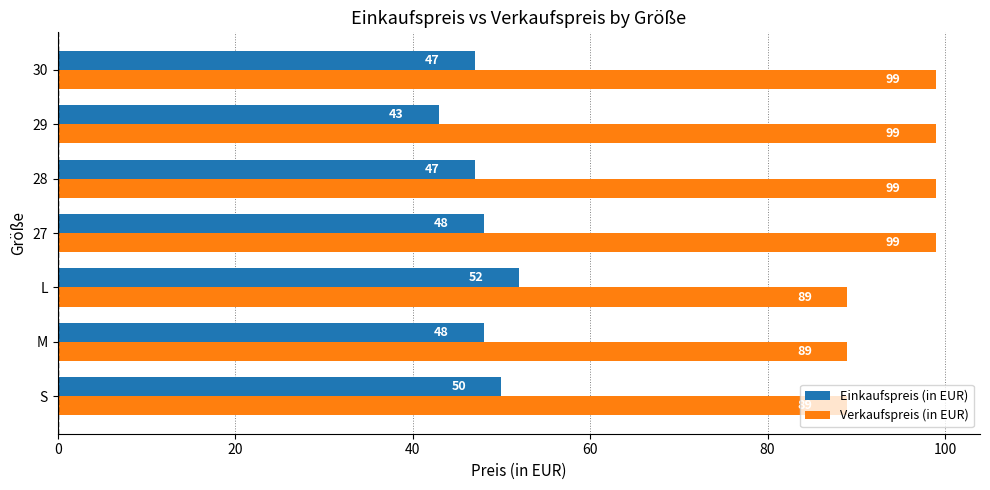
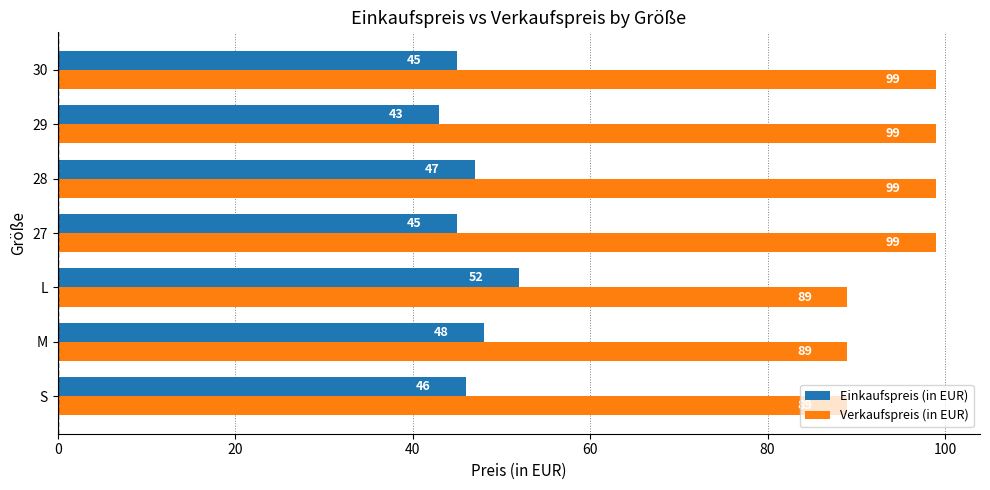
Einkaufspreis (in EUR), 30: 47 -> 45
Einkaufspreis (in EUR), 27: 48 -> 45
Einkaufspreis (in EUR), S: 50 -> 46
